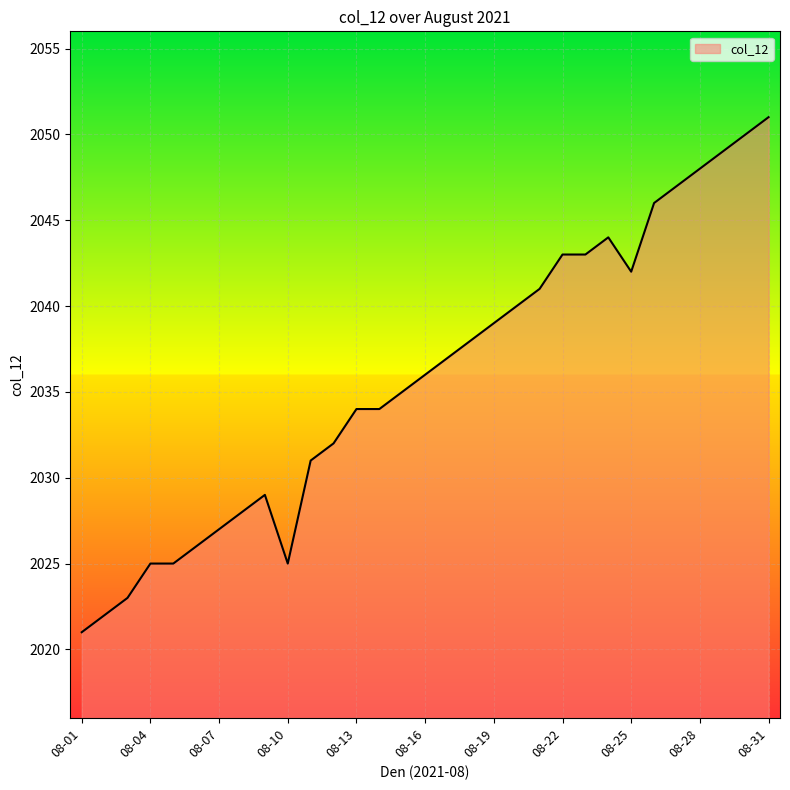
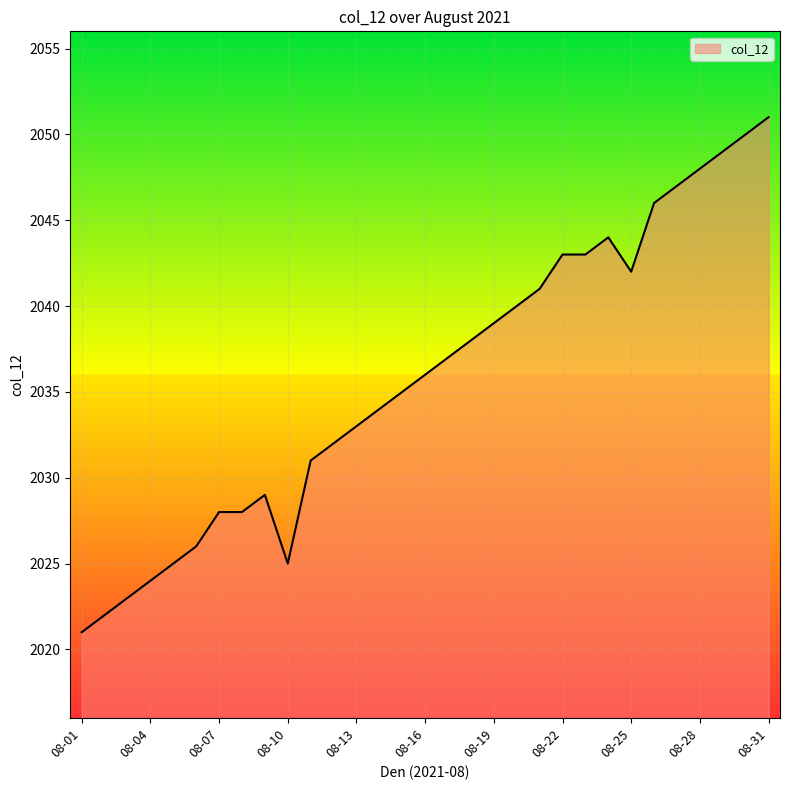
08-04: 2025 -> 2024
08-07: 2027 -> 2028
08-13: 2034 -> 2033
